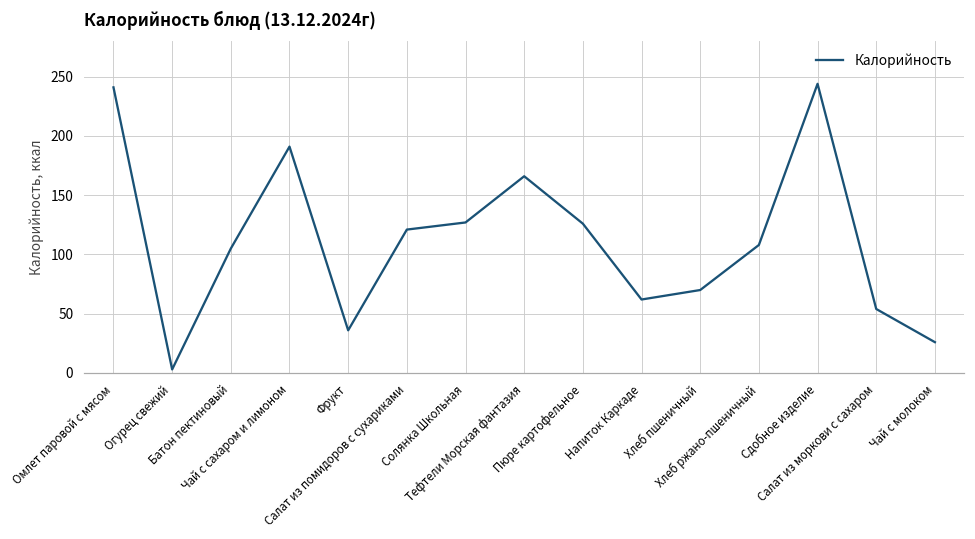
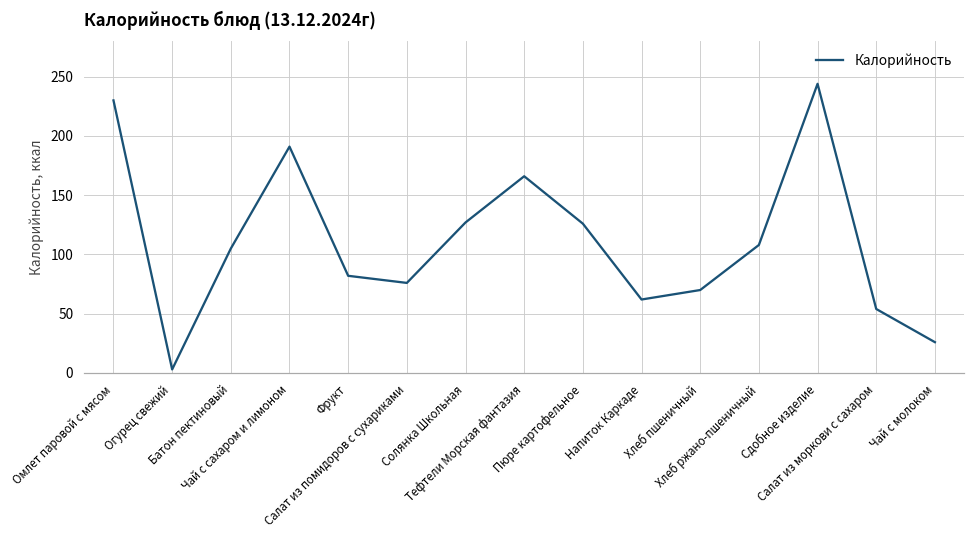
Омлет паровой с мясом: 241 -> 230
Фрукт: 36 -> 82
Салат из помидоров с сухариками: 121 -> 76
